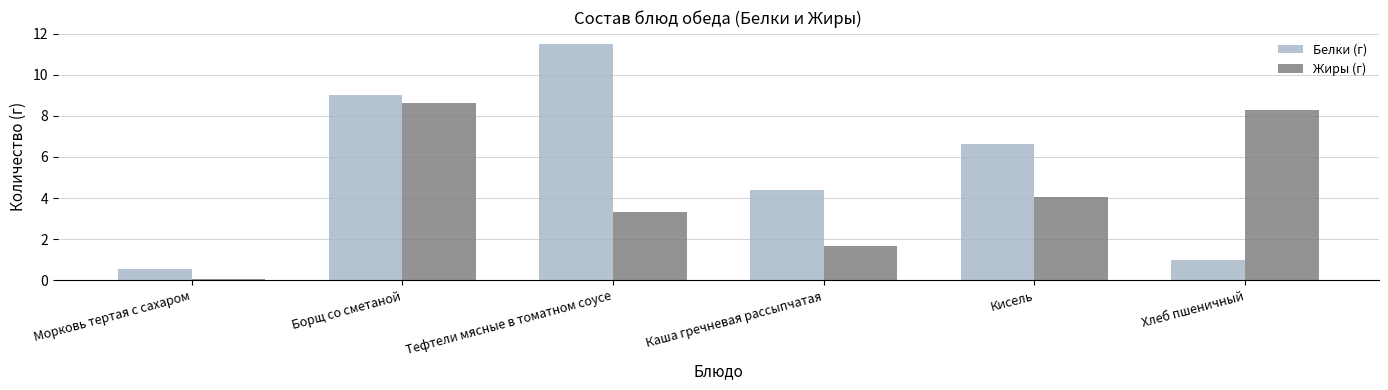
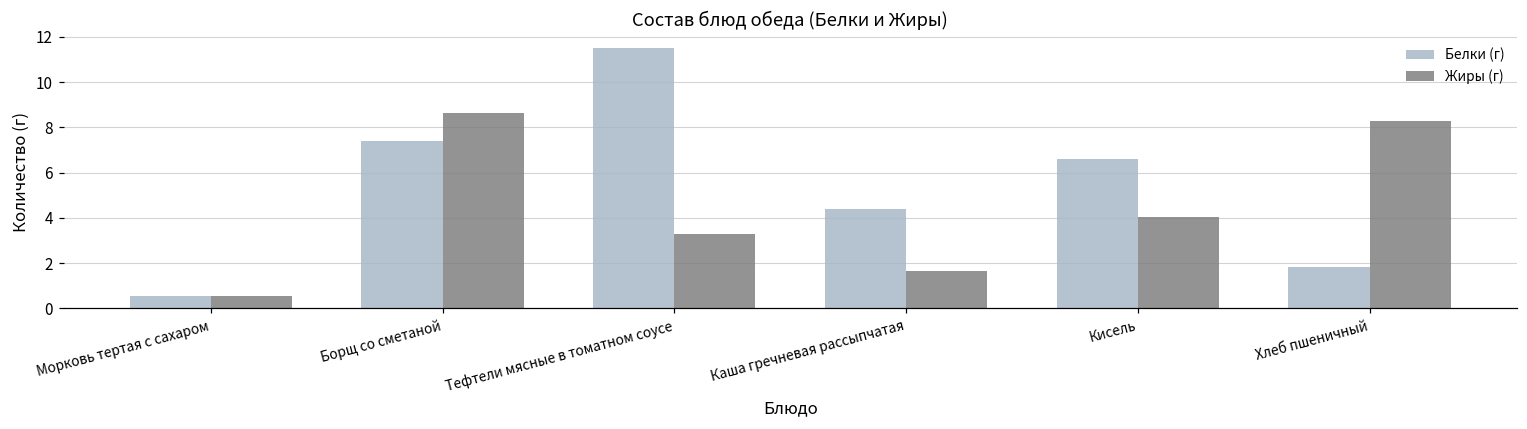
Жиры (г), Морковь тертая с сахаром: 0.0 -> 0.5
Белки (г), Борщ со сметаной: 9.0 -> 7.4
Белки (г), Хлеб пшеничный: 1.0 -> 1.8
